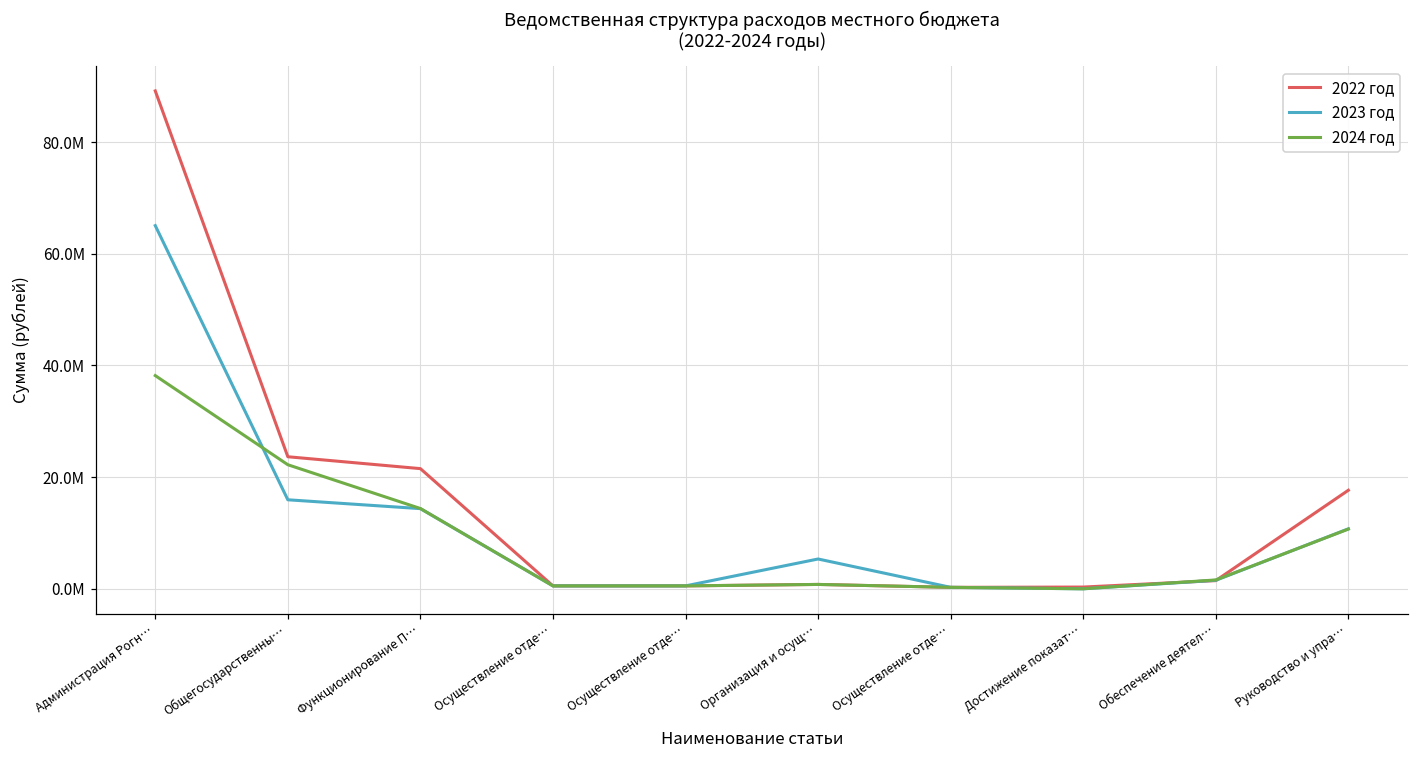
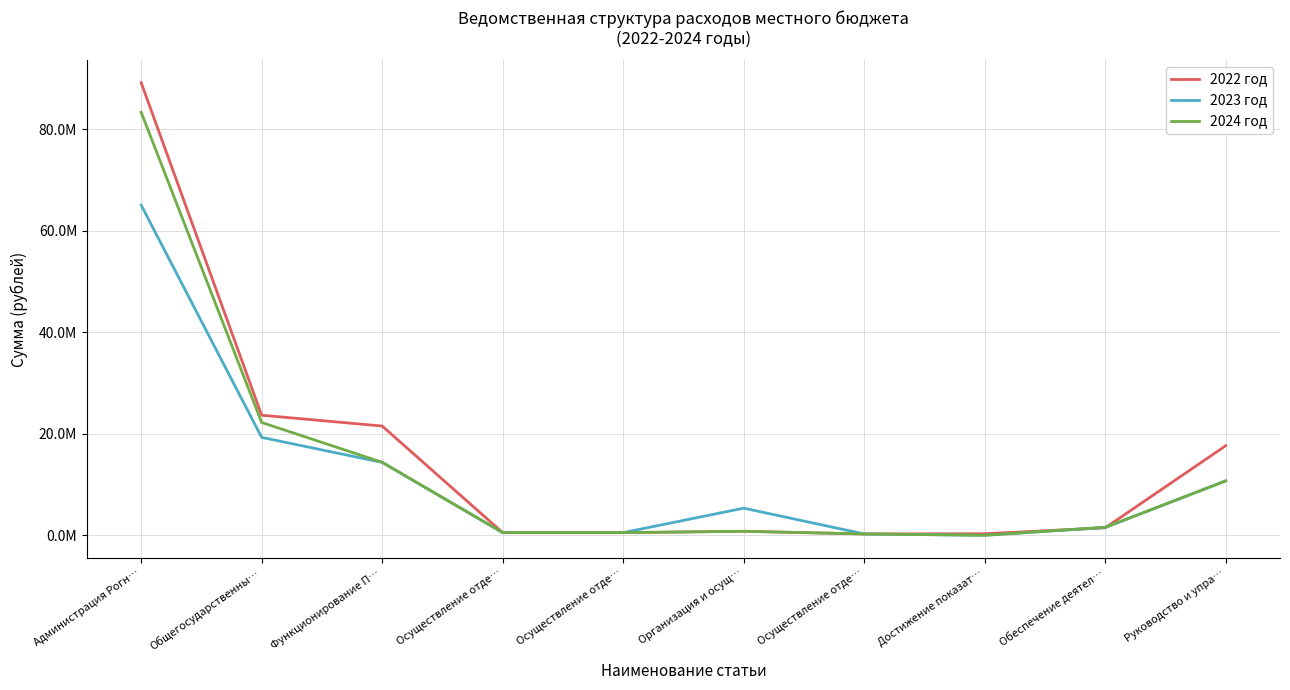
2024 год, Администрация Рогн…: 38000000 -> 83000000
2023 год, Общегосударственны…: 16000000 -> 19000000
